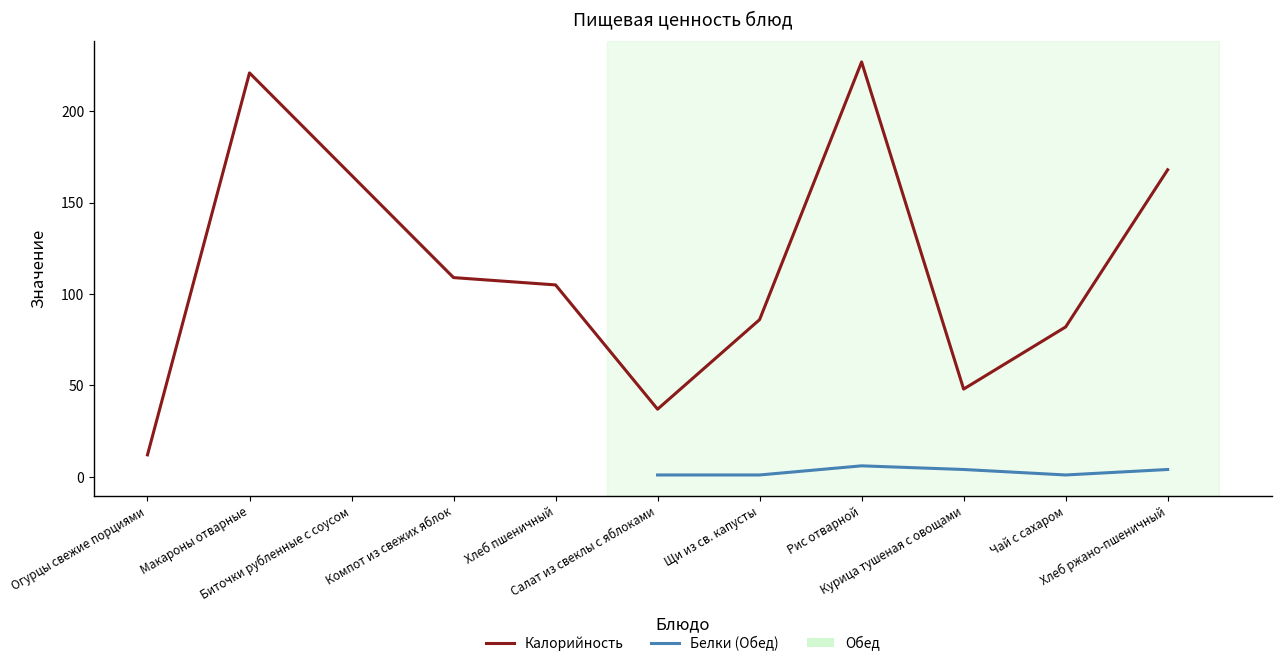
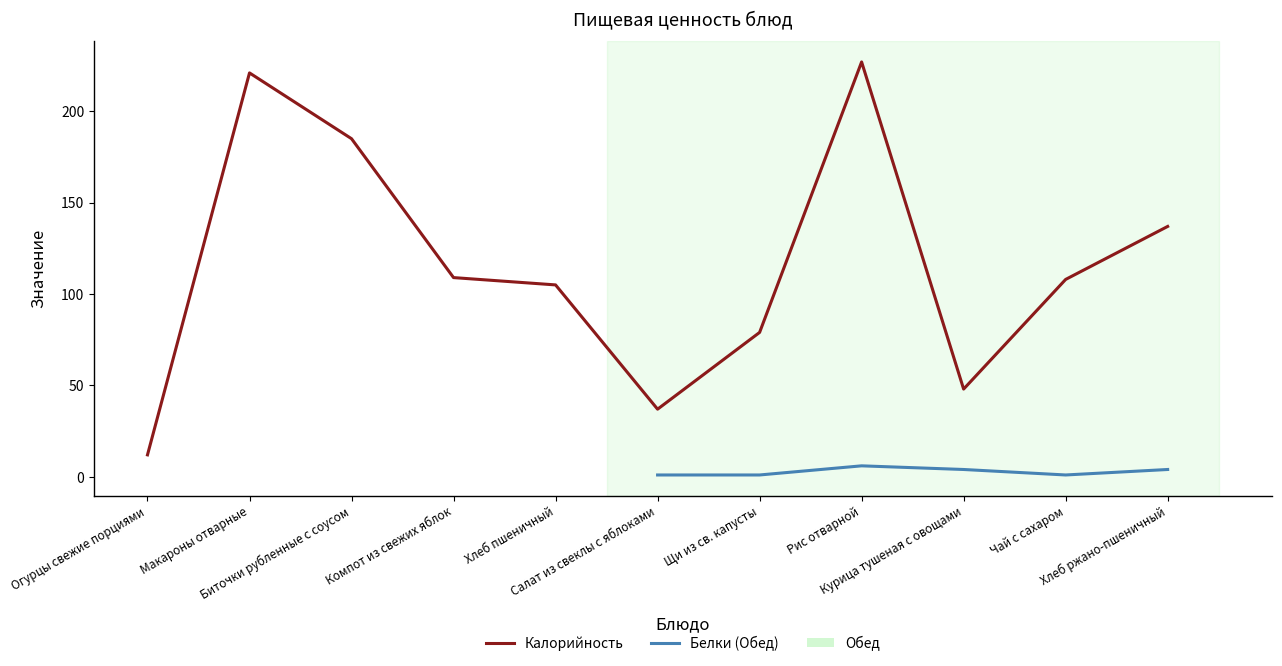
Калорийность, Биточки рубленные с соусом: 165 -> 185
Калорийность, Щи из св. капусты: 86 -> 79
Калорийность, Чай с сахаром: 82 -> 108
Калорийность, Хлеб ржано-пшеничный: 168 -> 137
